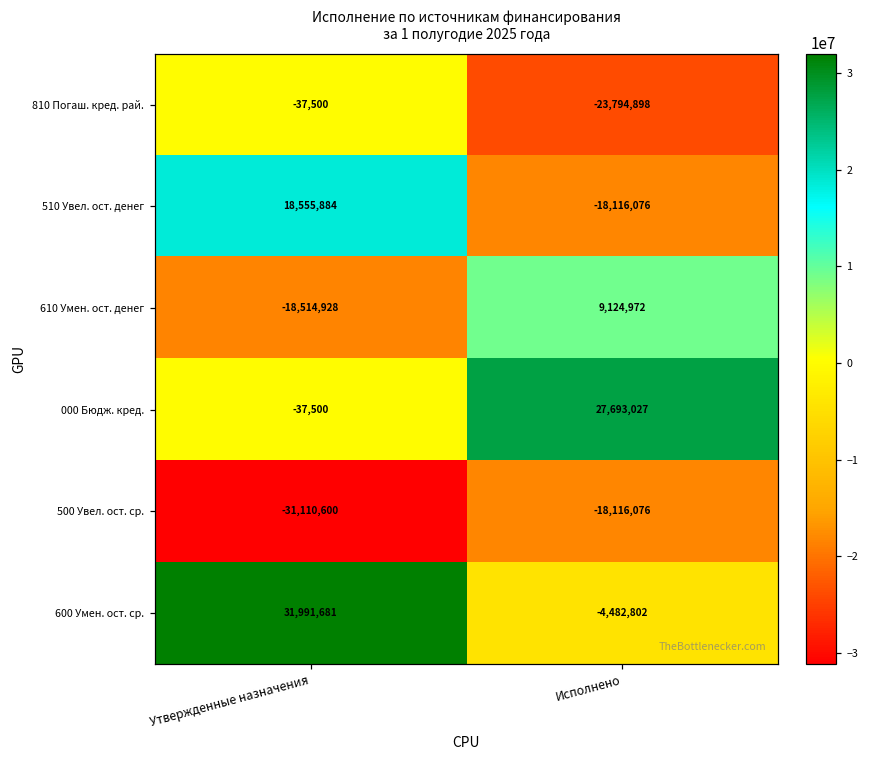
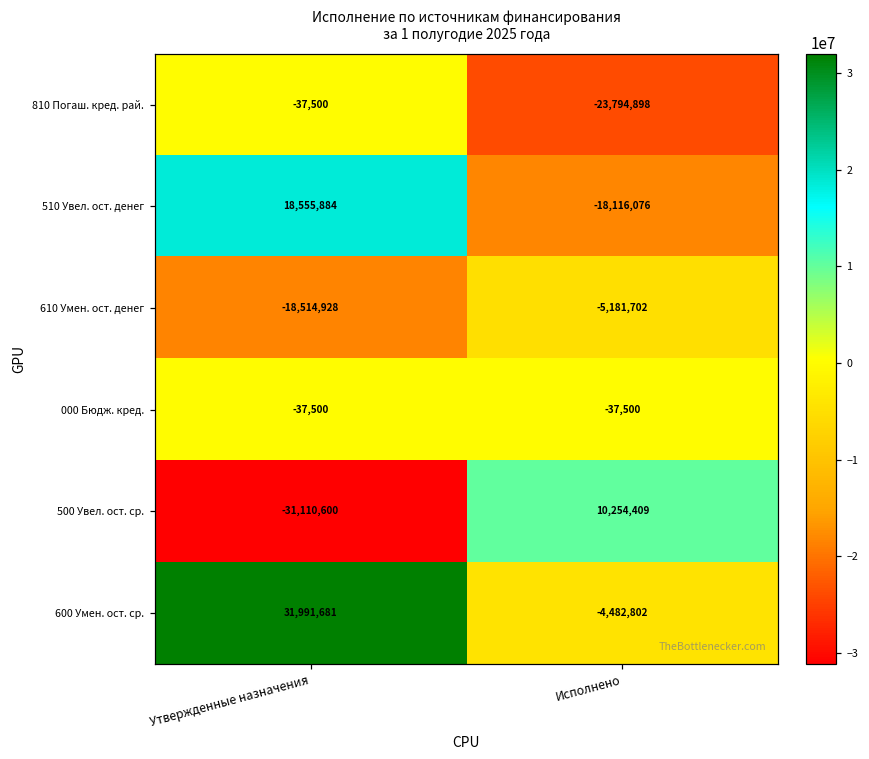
610 Умен. ост. денег, Исполнено: 9,124,972 -> -5,181,702
000 Бюдж. кред., Исполнено: 27,693,027 -> -37,500
500 Увел. ост. ср., Исполнено: -18,116,076 -> 10,254,409
